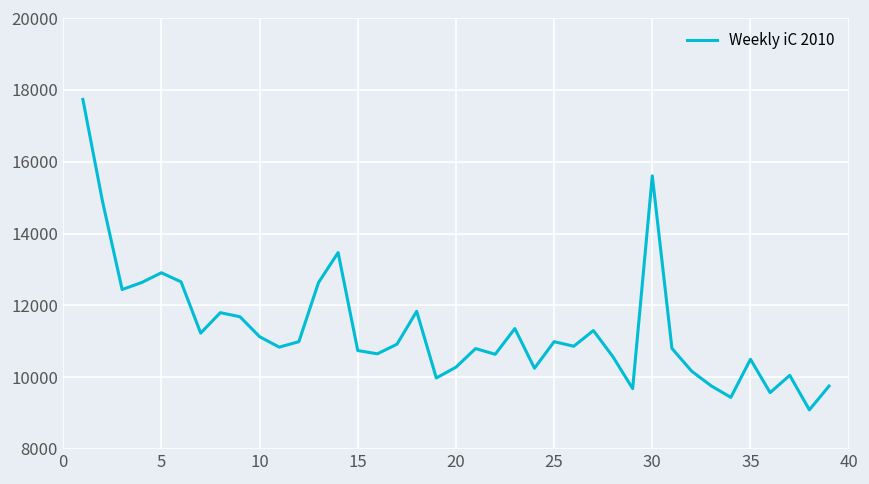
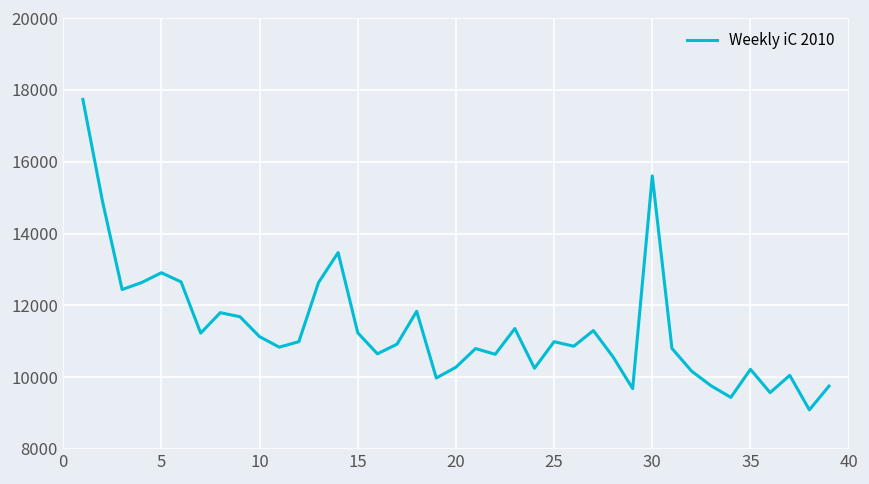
15: 10700 -> 11200
35: 10500 -> 10200
